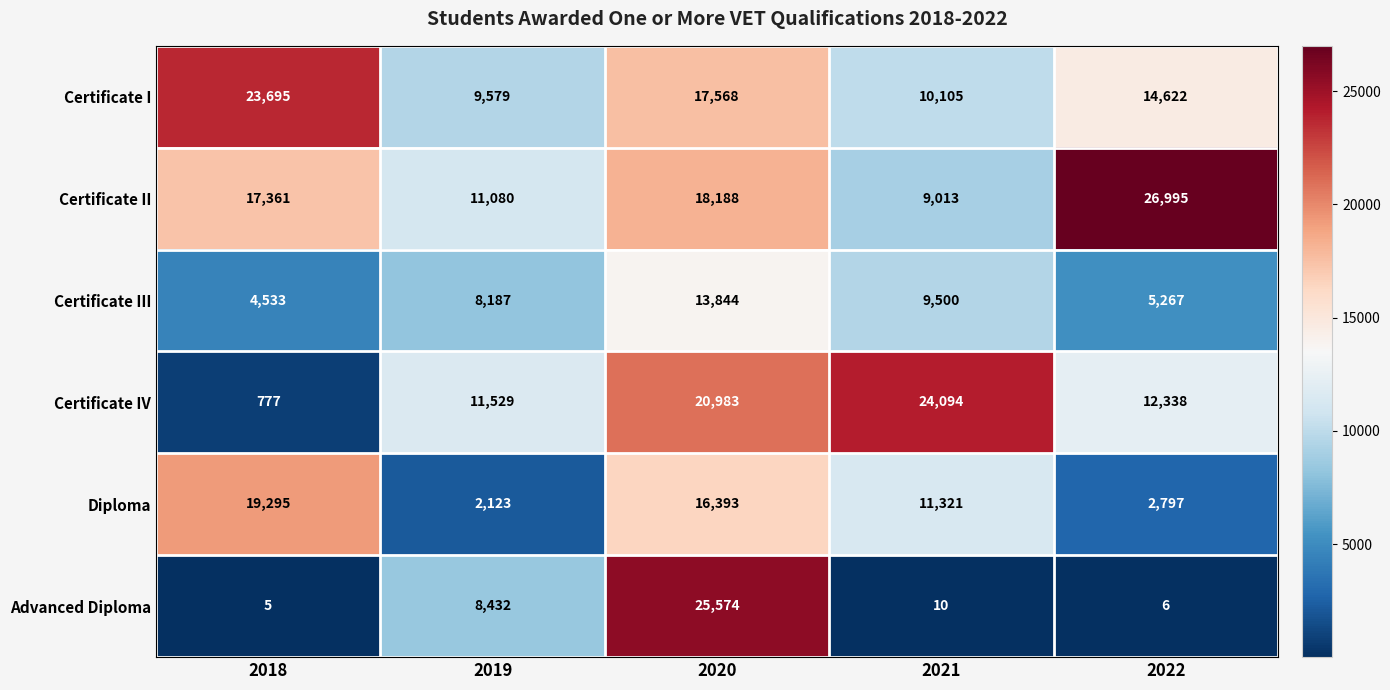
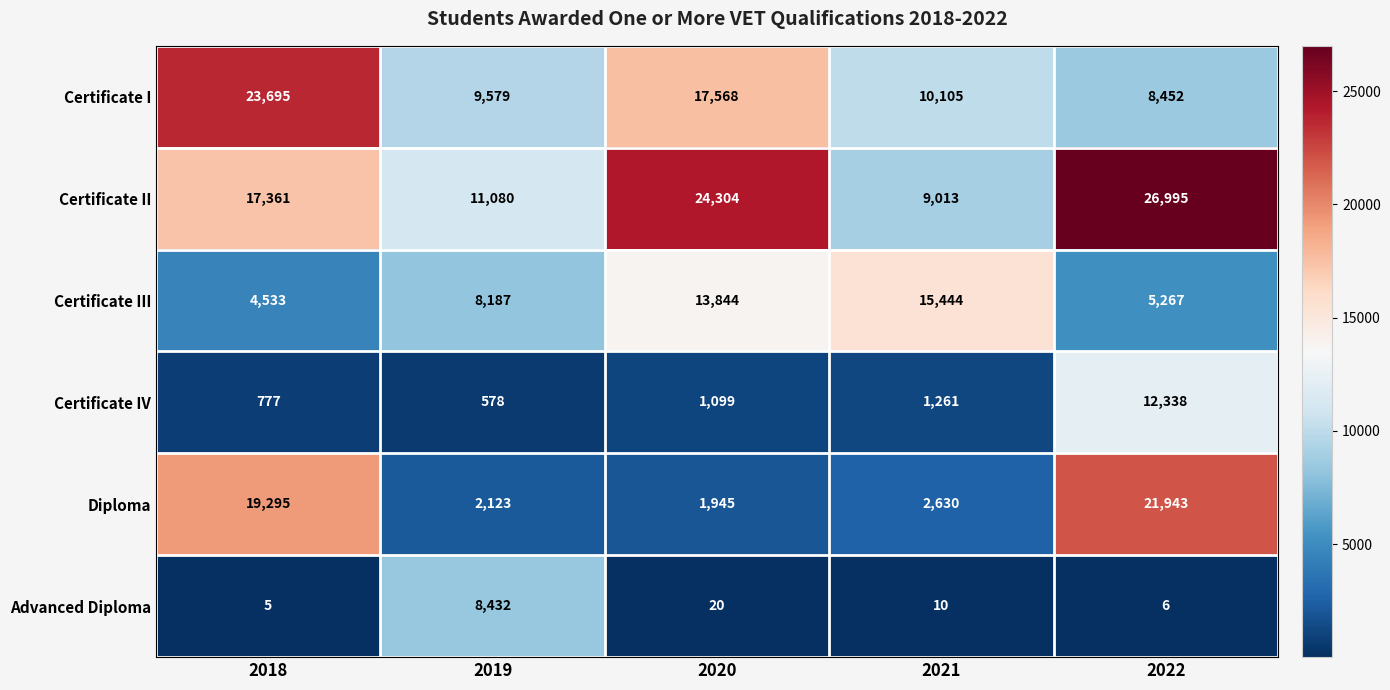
Certificate I, 2022: 14,622 -> 8,452
Certificate II, 2020: 18,188 -> 24,304
Certificate III, 2021: 9,500 -> 15,444
Certificate IV, 2019: 11,529 -> 578
Certificate IV, 2020: 20,983 -> 1,099
Certificate IV, 2021: 24,094 -> 1,261
Diploma, 2020: 16,393 -> 1,945
Diploma, 2021: 11,321 -> 2,630
Diploma, 2022: 2,797 -> 21,943
Advanced Diploma, 2020: 25,574 -> 20
